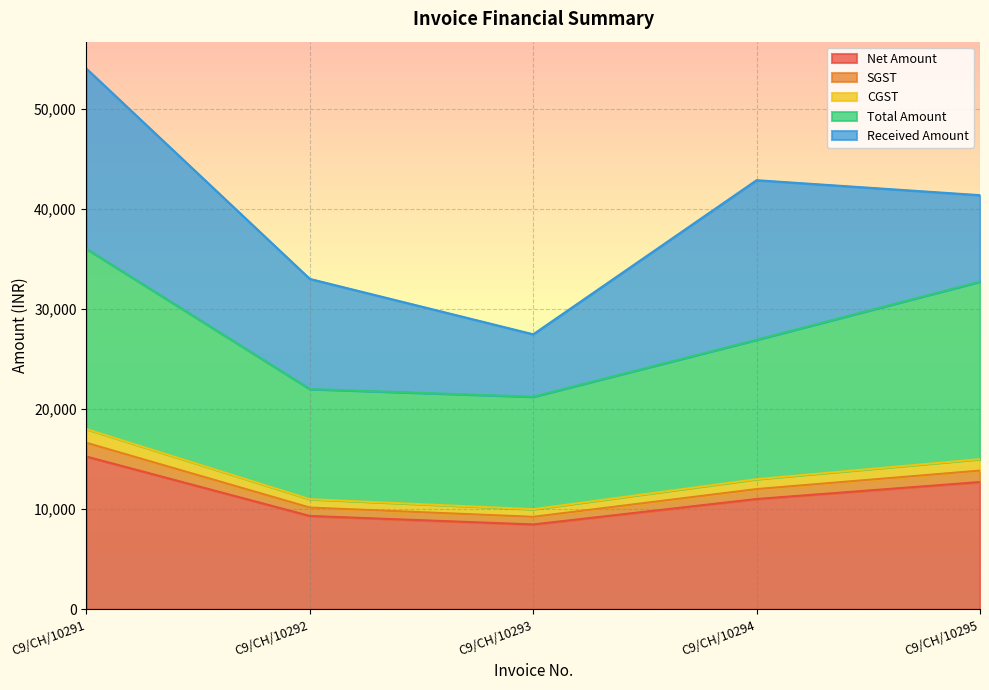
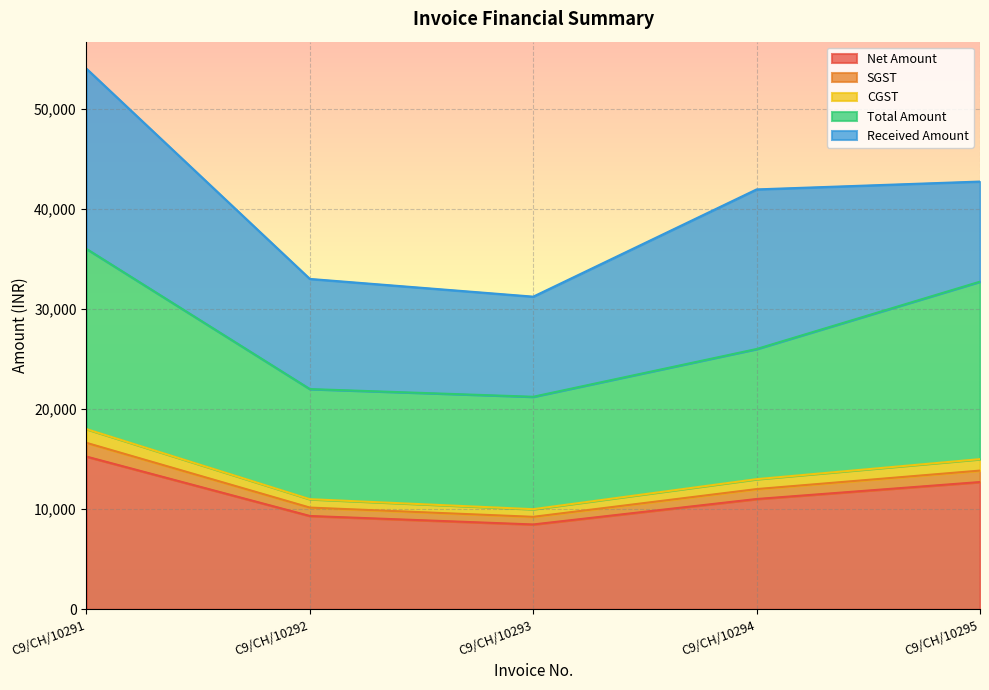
Received Amount, C9/CH/10293: 6,200 -> 10,000
Total Amount, C9/CH/10294: 13,900 -> 13,000
Received Amount, C9/CH/10295: 8,600 -> 10,000
